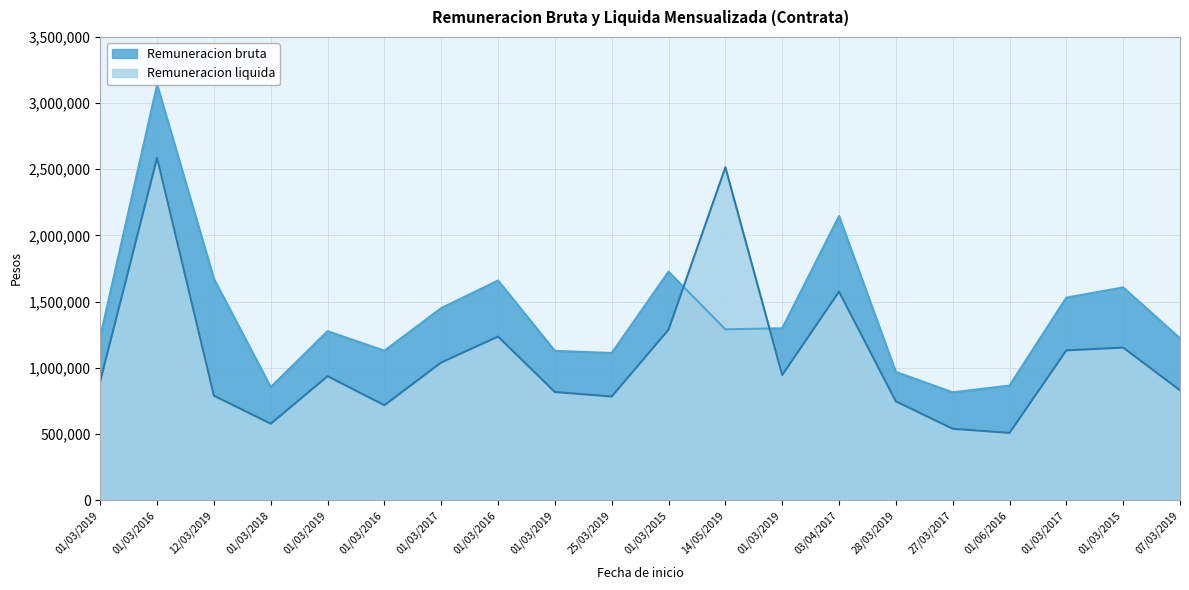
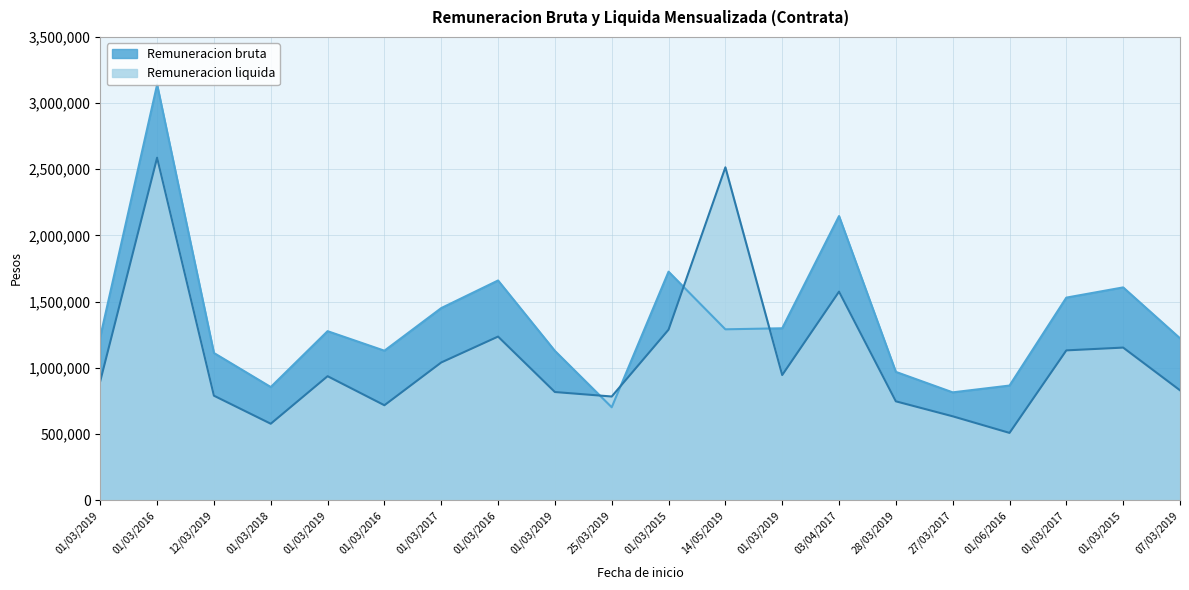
Remuneracion bruta, 12/03/2019: 1,670,000 -> 1,110,000
Remuneracion bruta, 25/03/2019: 1,110,000 -> 700,000
Remuneracion liquida, 27/03/2017: 540,000 -> 630,000
